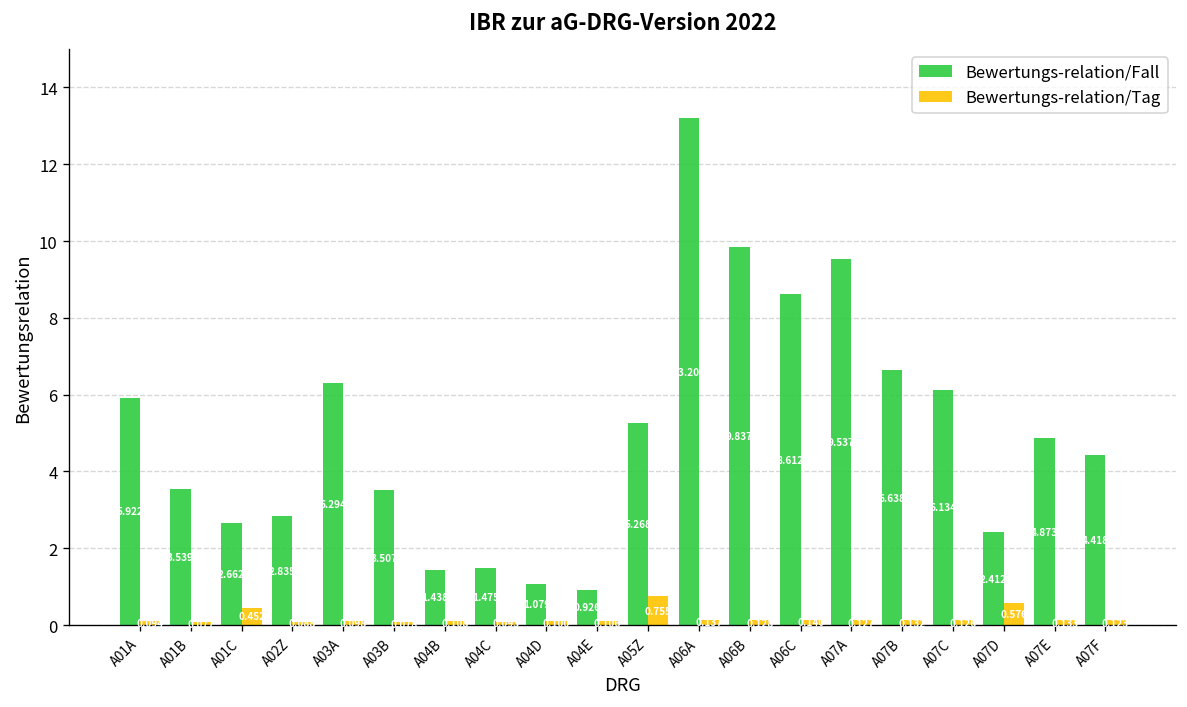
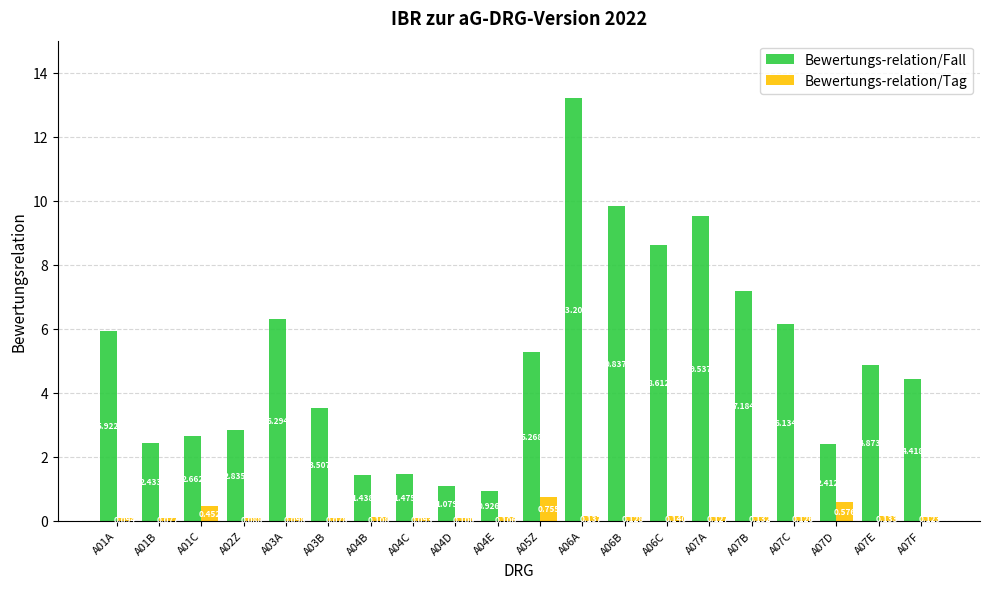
Bewertungs-relation/Fall, A01B: 3.539 -> 2.433
Bewertungs-relation/Fall, A07B: 6.638 -> 7.184
